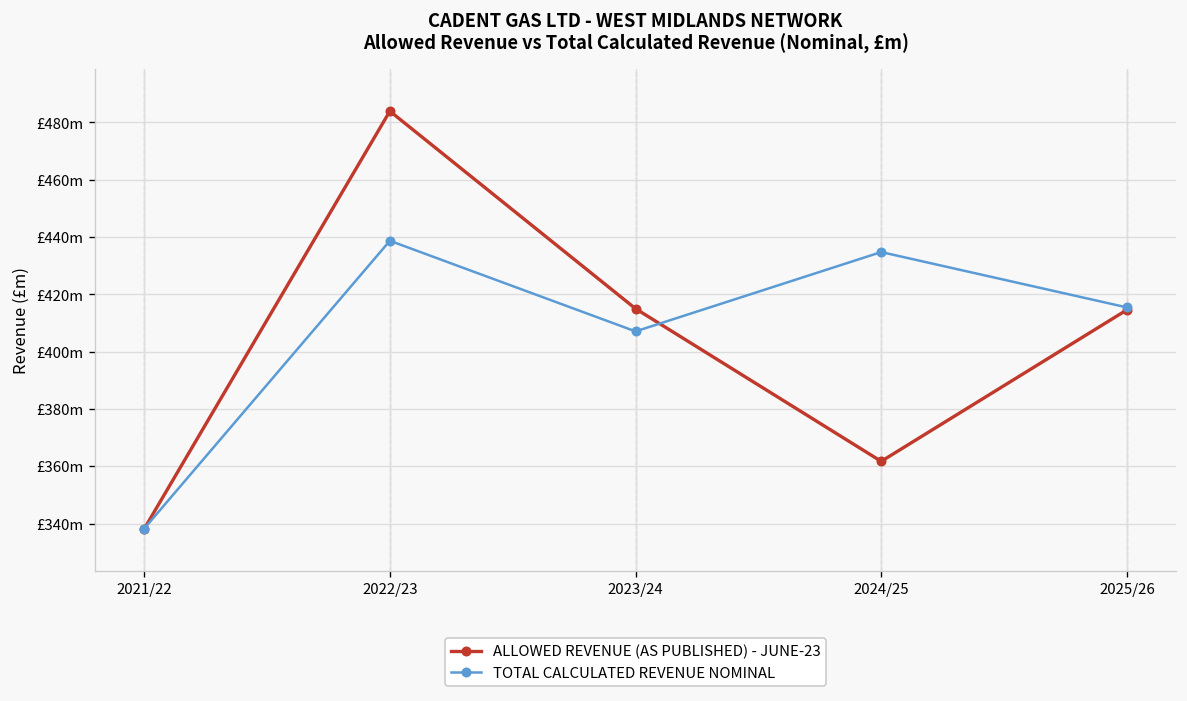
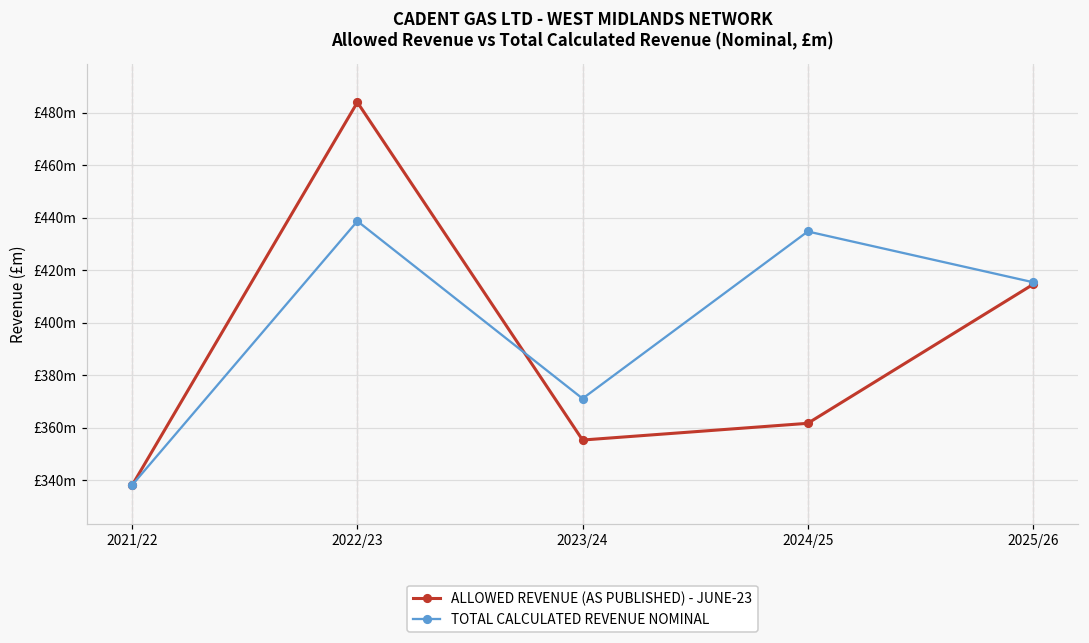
ALLOWED REVENUE (AS PUBLISHED) - JUNE-23, 2023/24: £415m -> £355m
TOTAL CALCULATED REVENUE NOMINAL, 2023/24: £407m -> £371m
